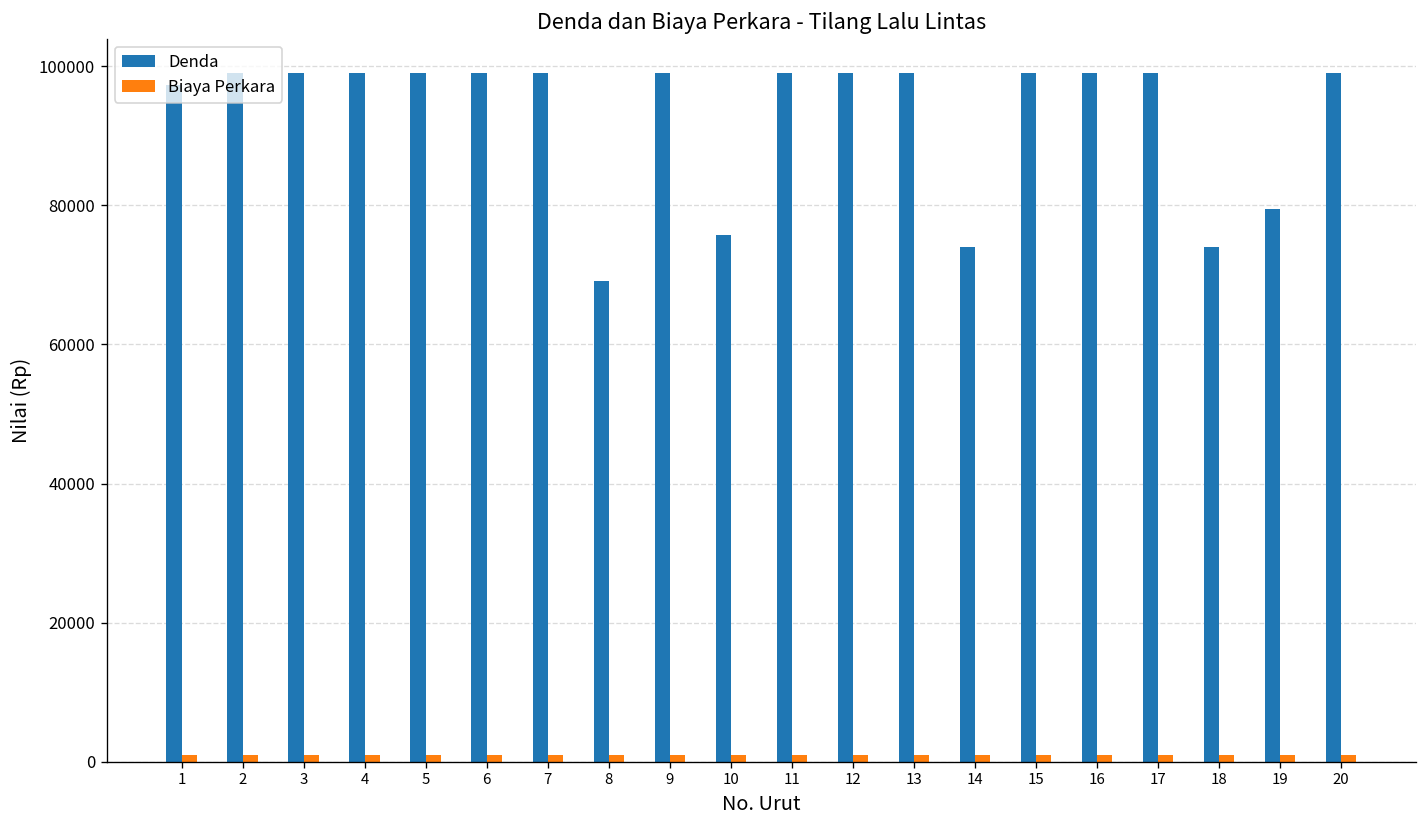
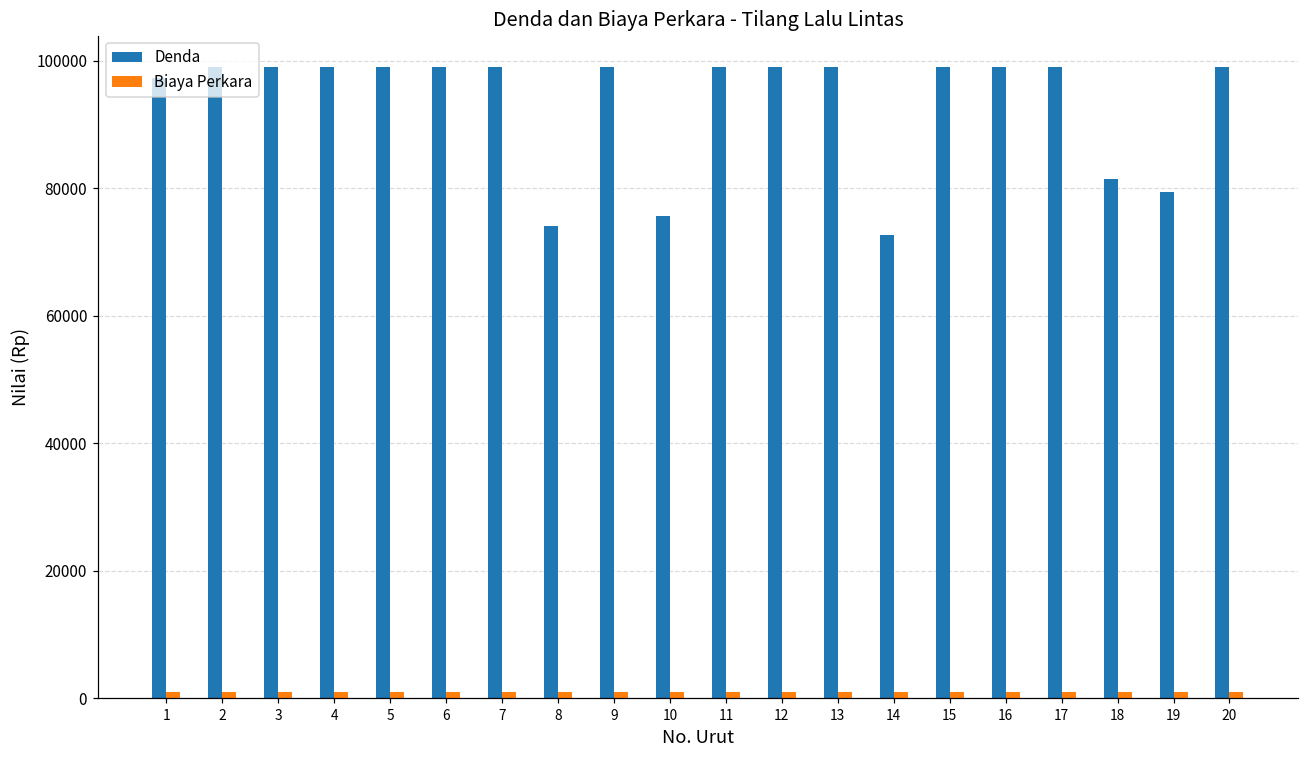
Denda, 8: 69000 -> 74000
Denda, 14: 74000 -> 73000
Denda, 18: 74000 -> 81000
